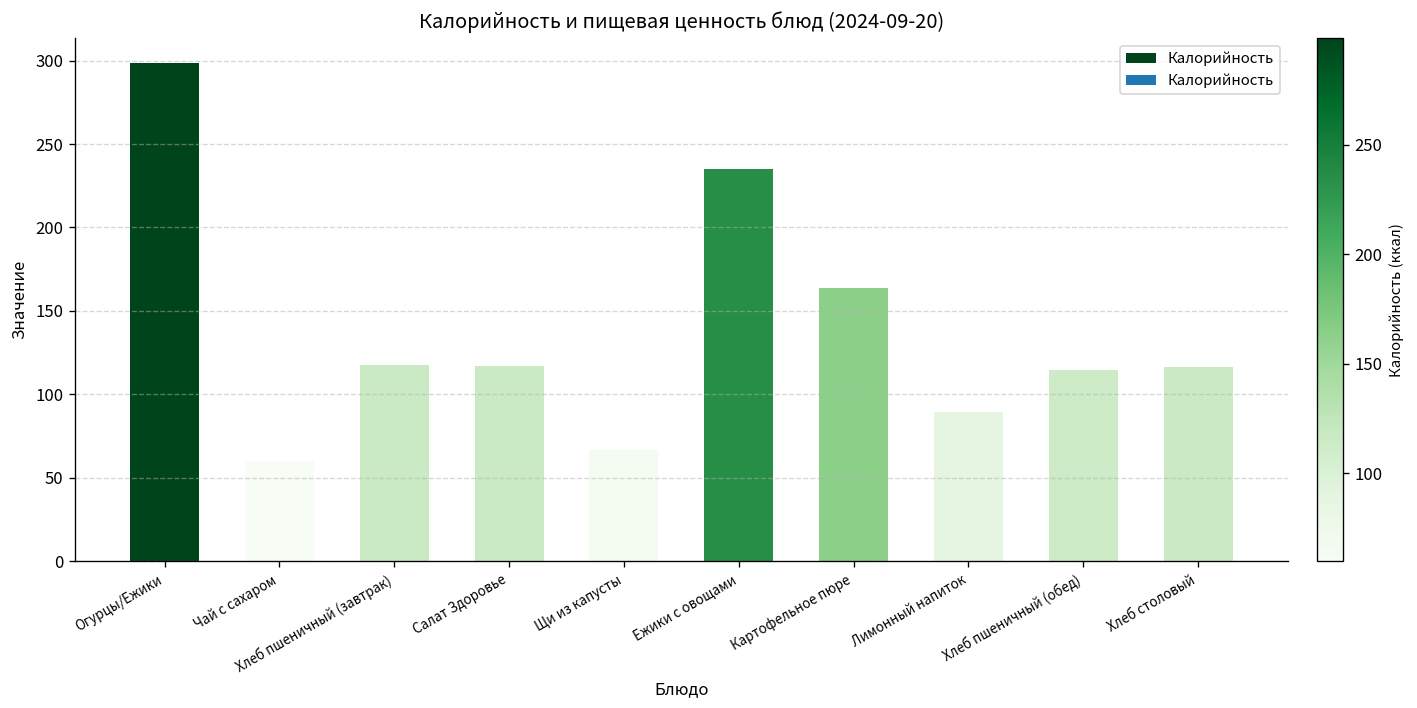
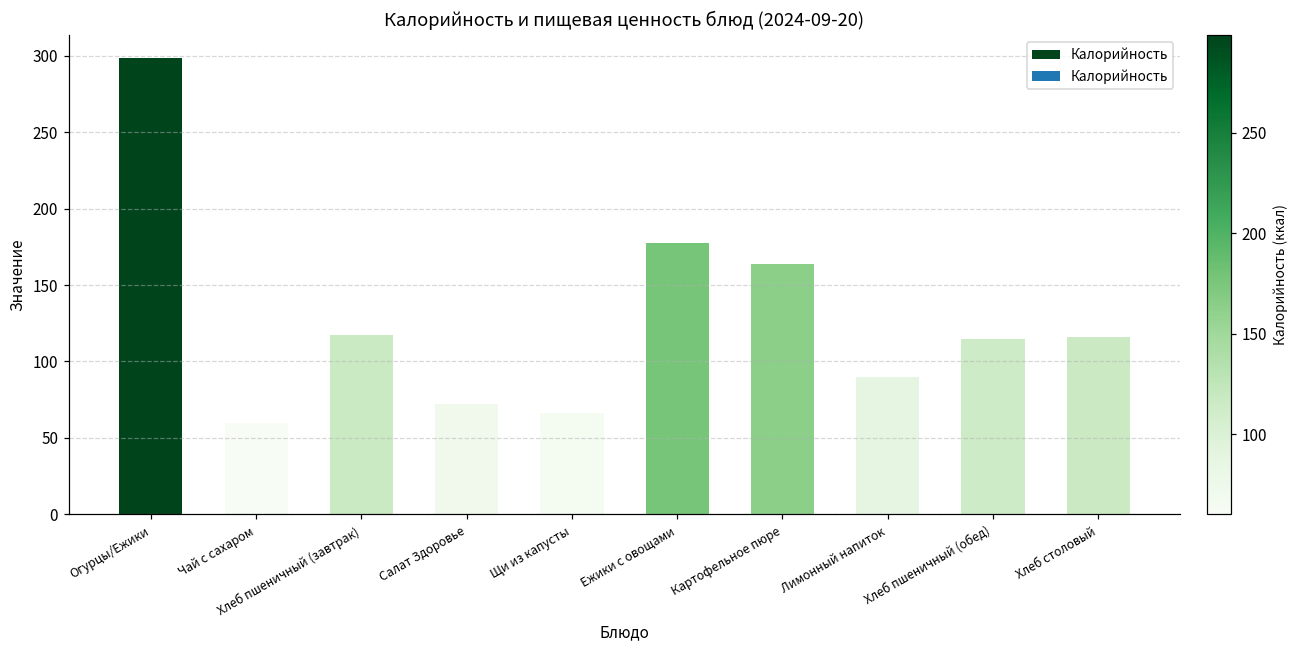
Салат Здоровье: 117 -> 72
Ежики с овощами: 235 -> 177
